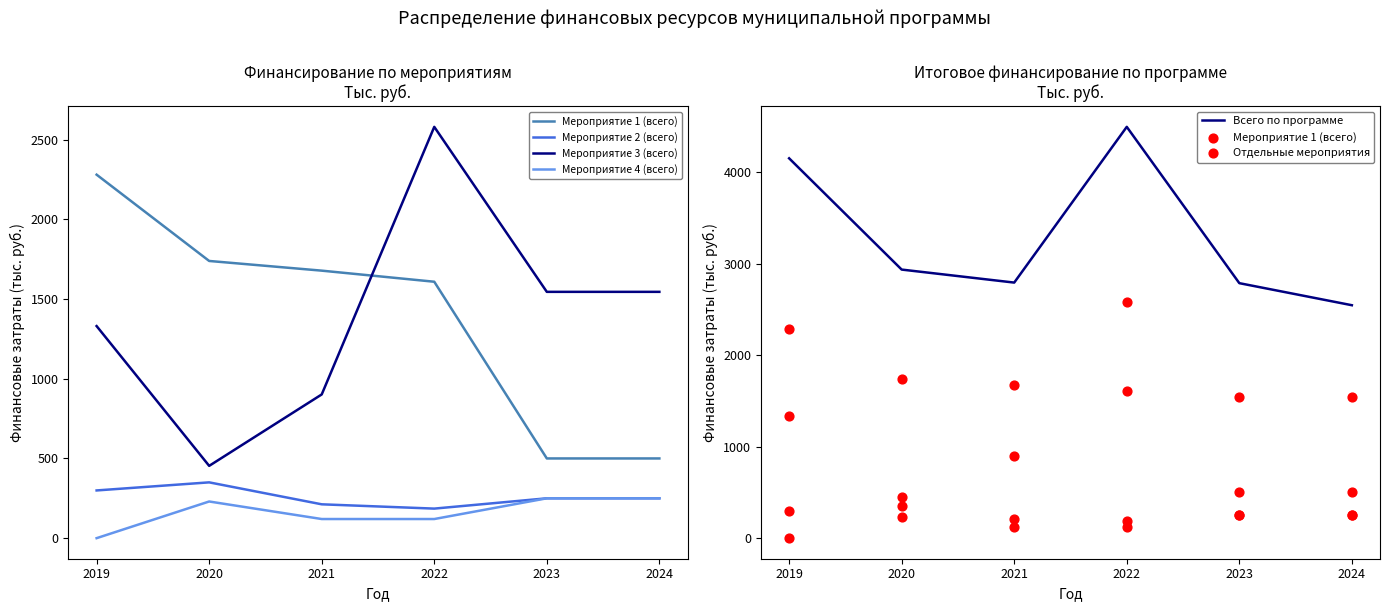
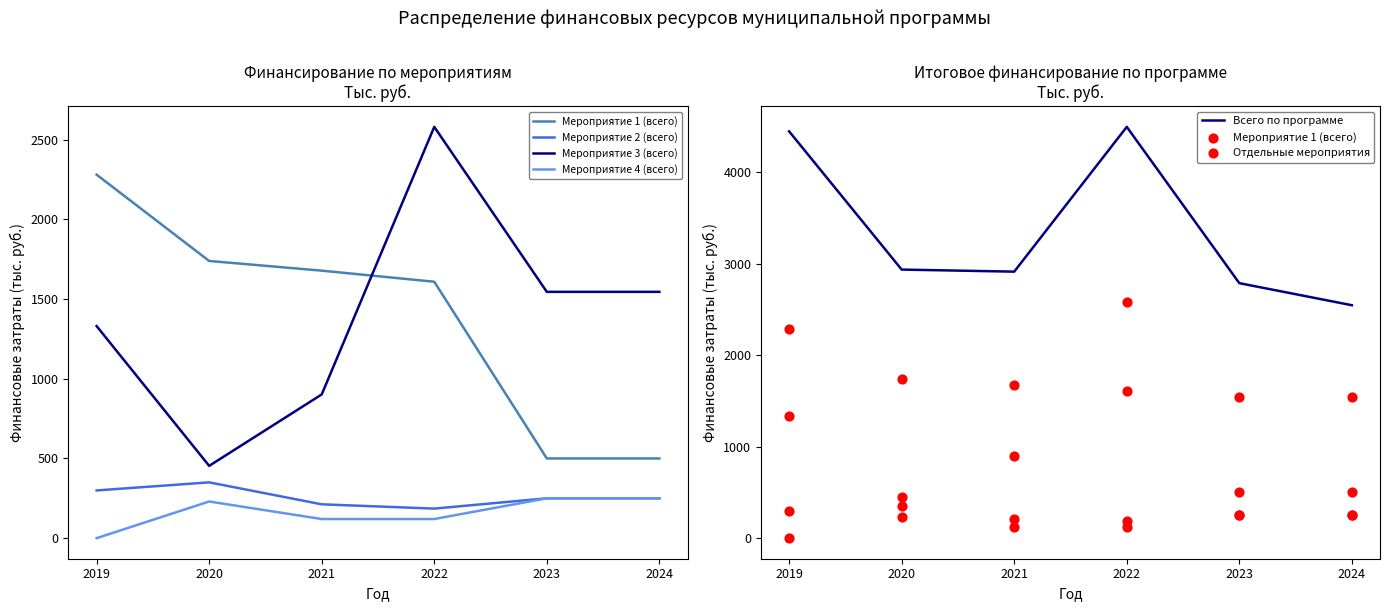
Итоговое финансирование по программе Тыс. руб., Всего по программе, 2019: 4200 -> 4400
Итоговое финансирование по программе Тыс. руб., Всего по программе, 2021: 2800 -> 2900
